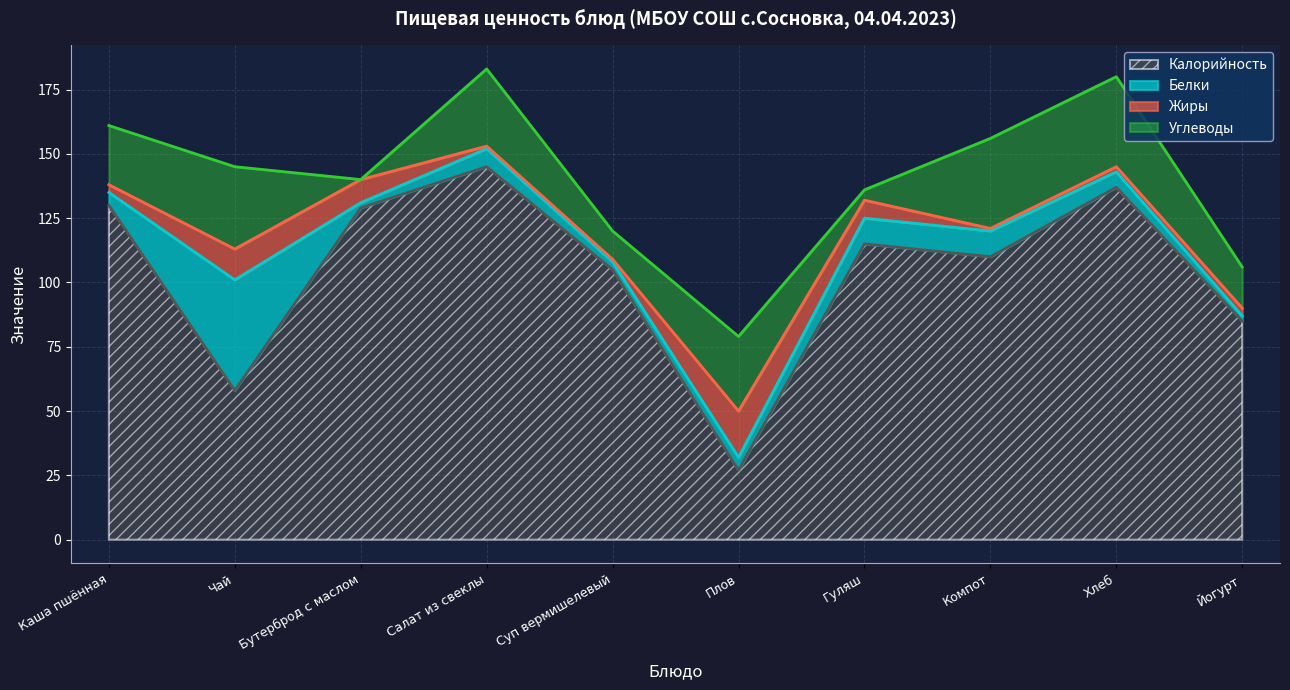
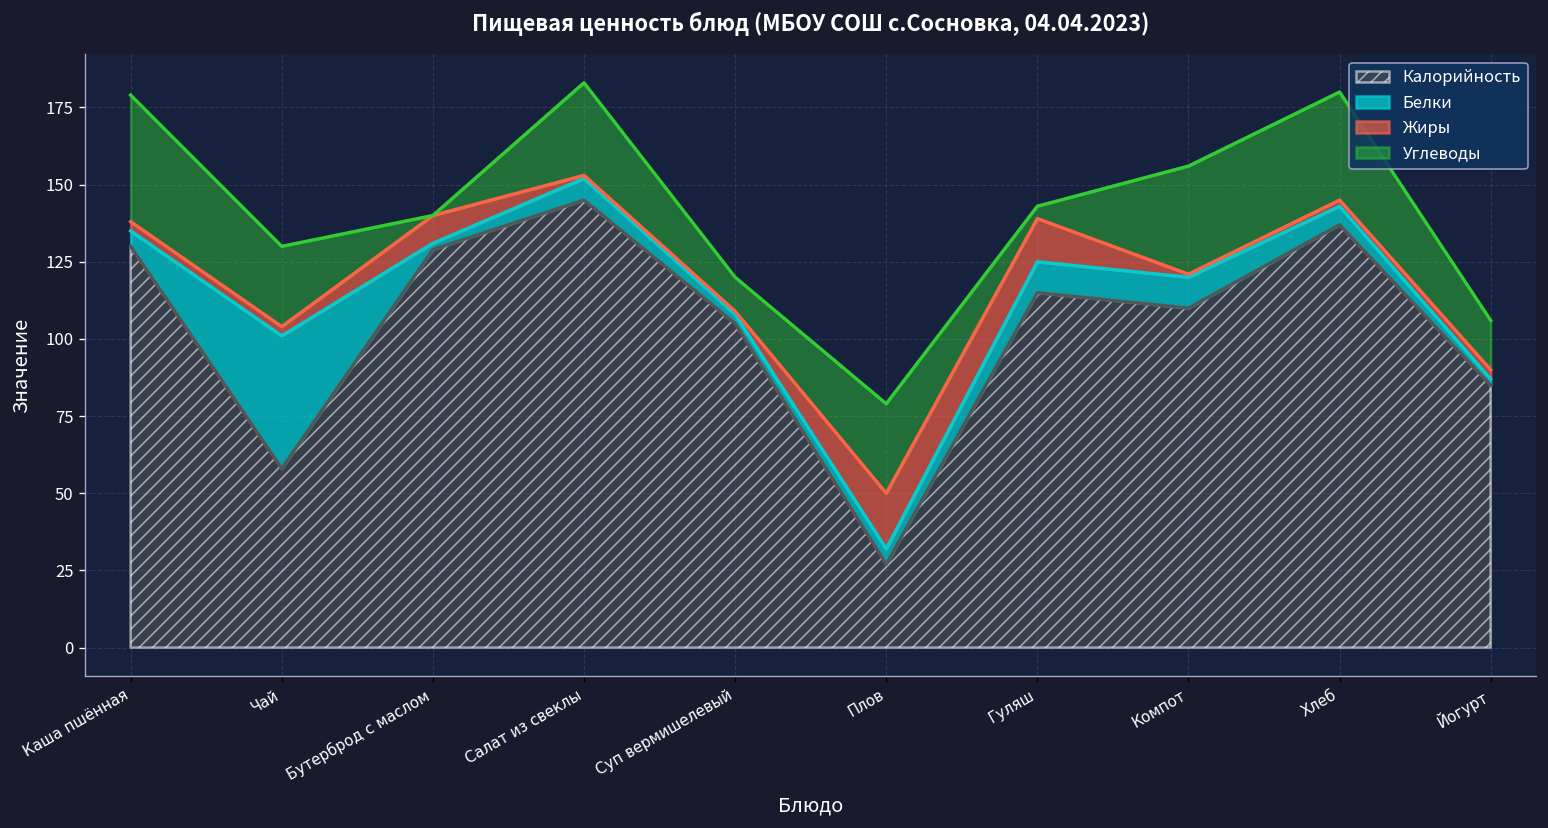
Углеводы, Каша пшённая: 23 -> 41
Жиры, Чай: 12 -> 3
Углеводы, Чай: 32 -> 26
Жиры, Гуляш: 7 -> 14
